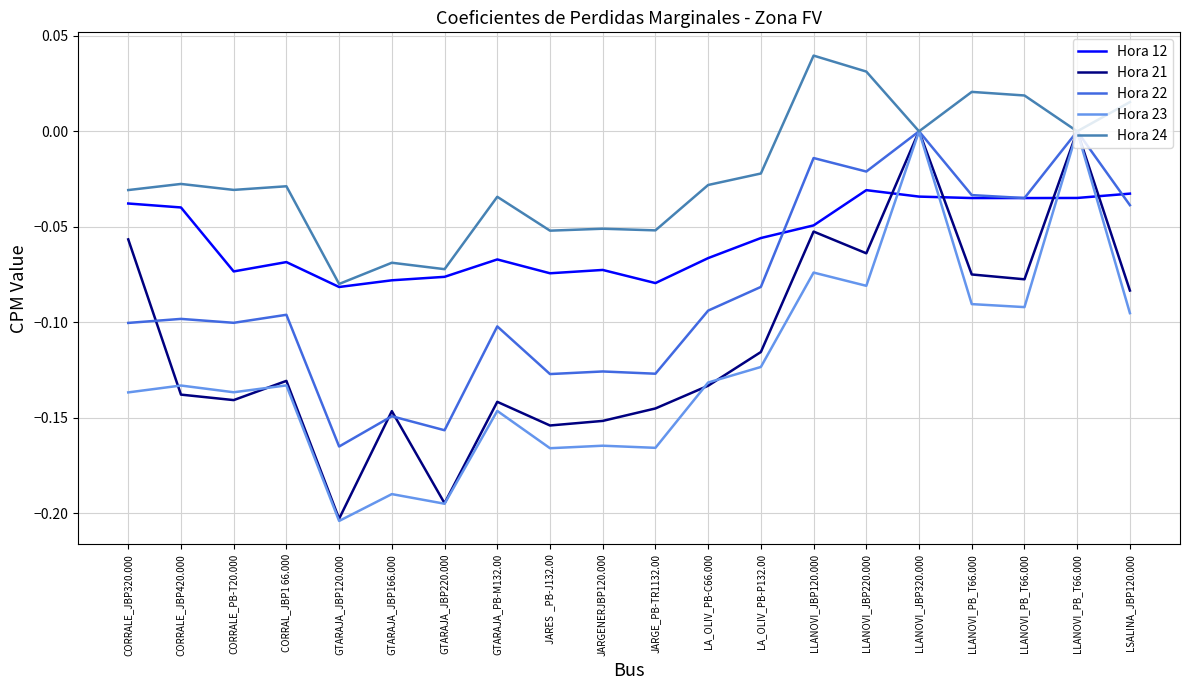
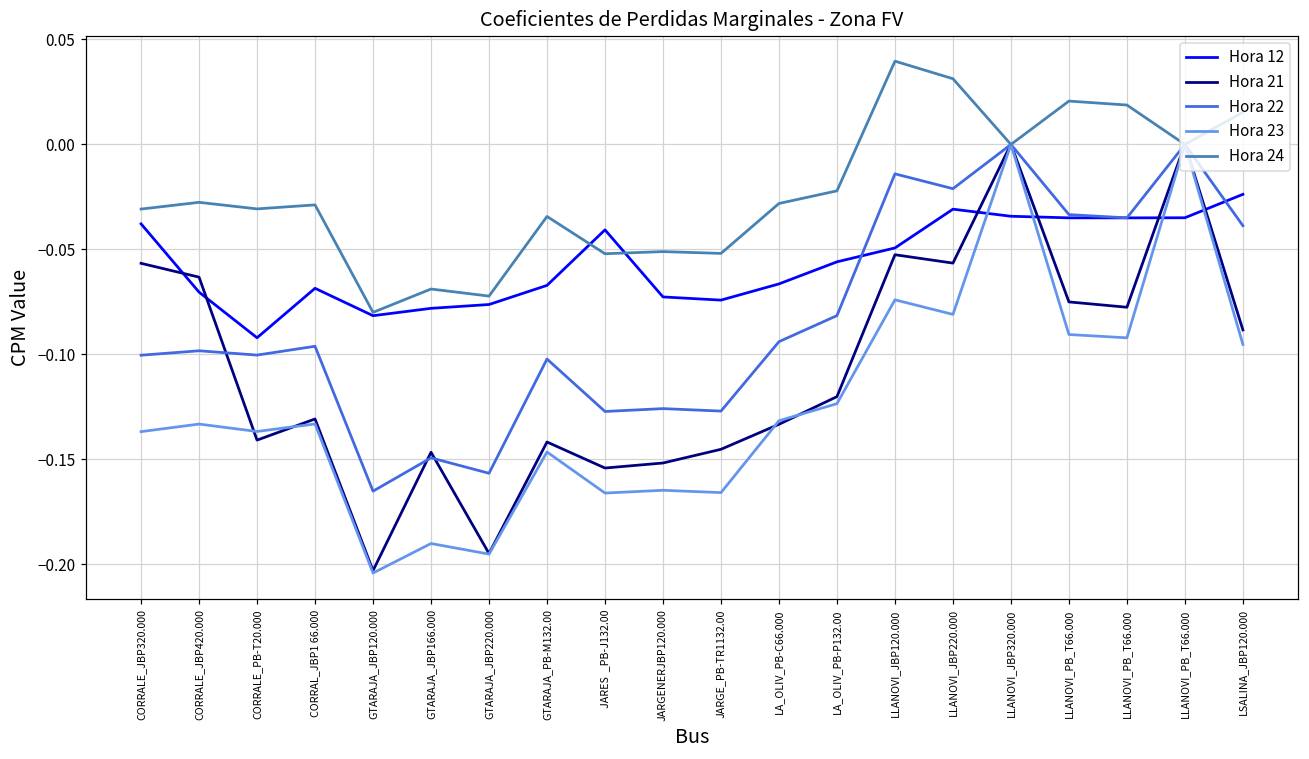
Hora 12, CORRALE_JBP420.000: -0.040 -> -0.070
Hora 21, CORRALE_JBP420.000: -0.138 -> -0.063
Hora 12, CORRALE_PB-T20.000: -0.073 -> -0.092
Hora 12, JARES _PB-J132.00: -0.074 -> -0.041
Hora 12, JARGE_PB-TR1132.00: -0.079 -> -0.074
Hora 21, LA_OLIV_PB-P132.00: -0.116 -> -0.120
Hora 21, LLANOVI_JBP220.000: -0.064 -> -0.056
Hora 12, LSALINA_JBP120.000: -0.033 -> -0.024
Hora 21, LSALINA_JBP120.000: -0.083 -> -0.088
